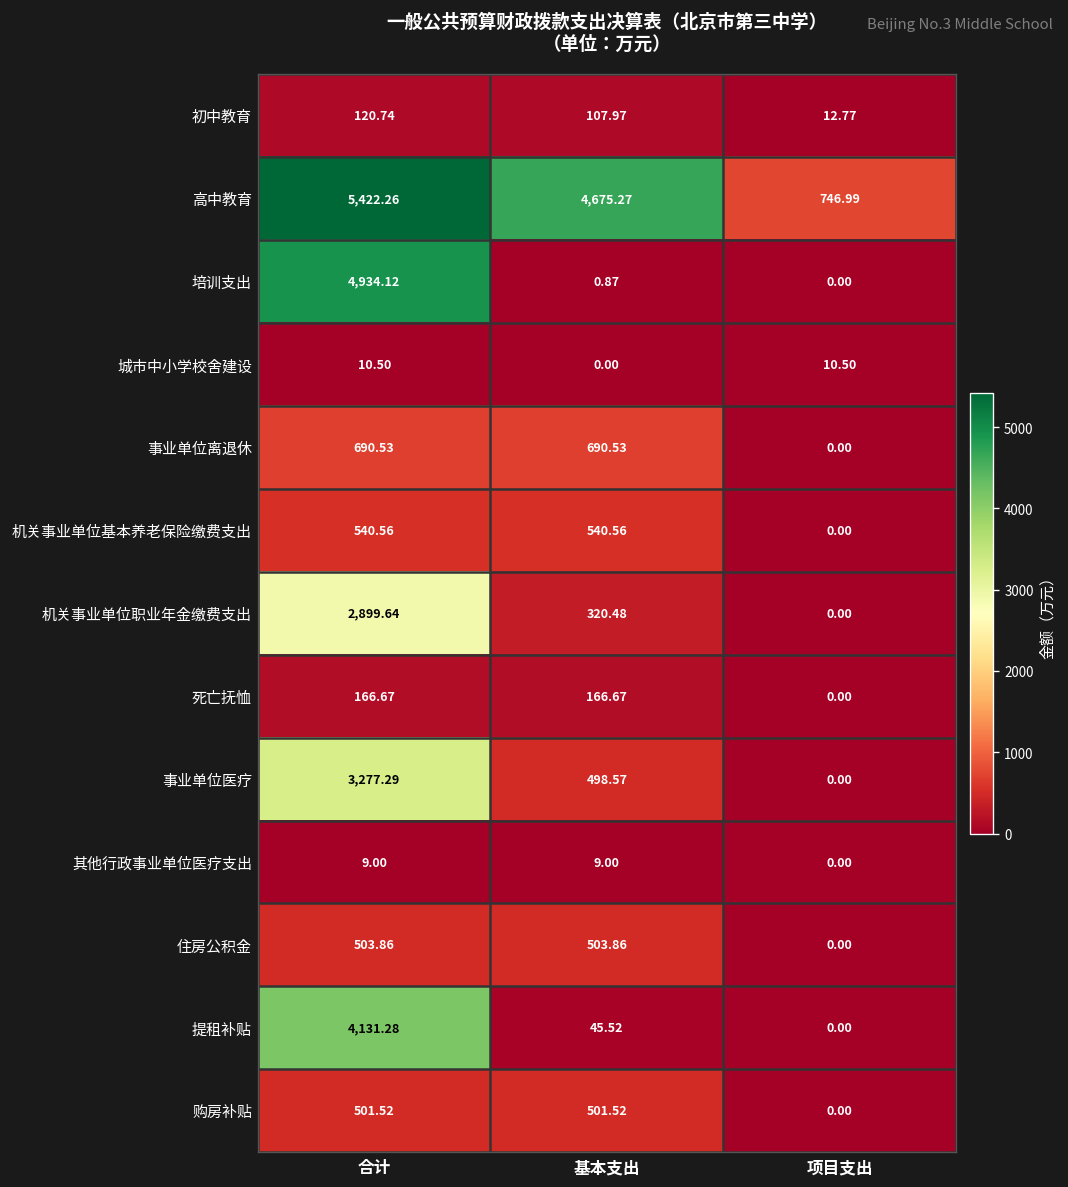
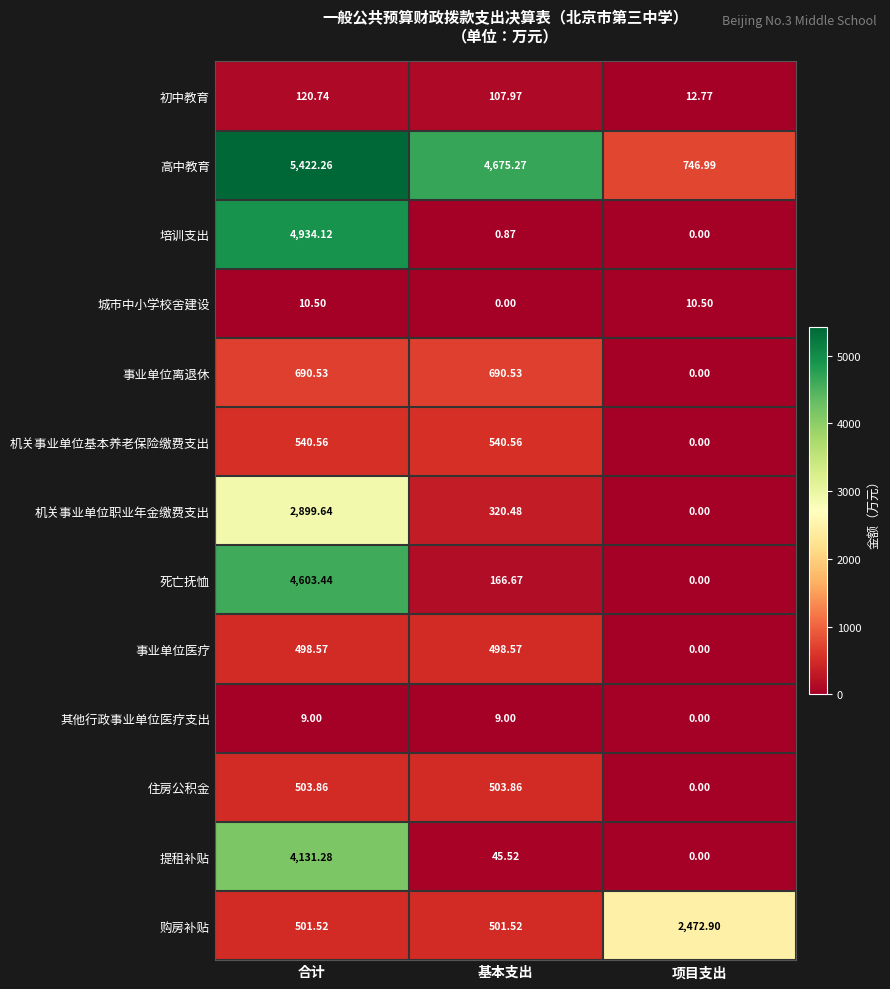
死亡抚恤, 合计: 166.67 -> 4,603.44
事业单位医疗, 合计: 3,277.29 -> 498.57
购房补贴, 项目支出: 0.00 -> 2,472.90
